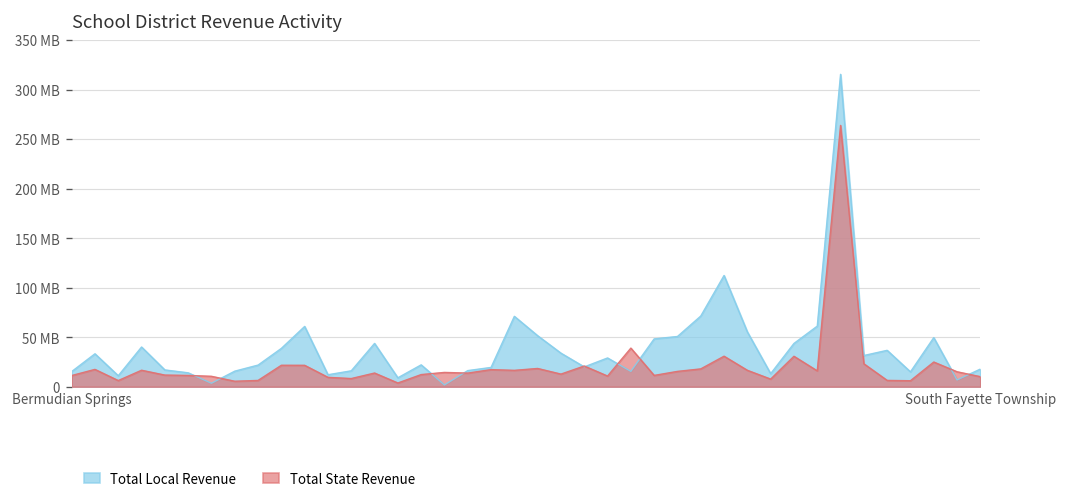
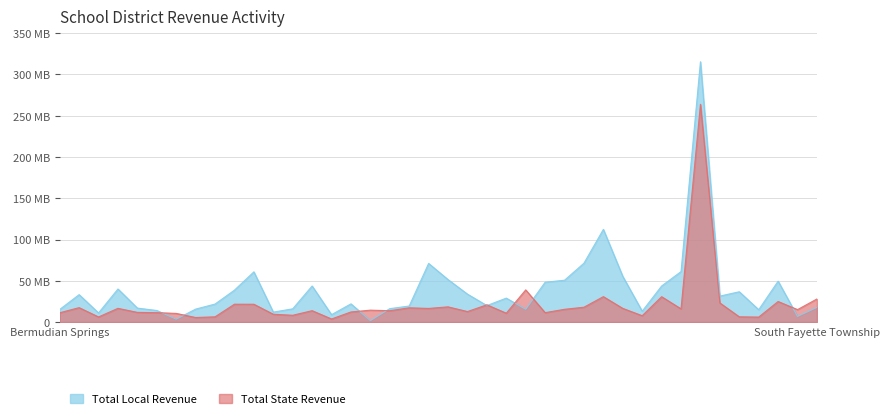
Total State Revenue, South Fayette Township: 10 MB -> 30 MB
